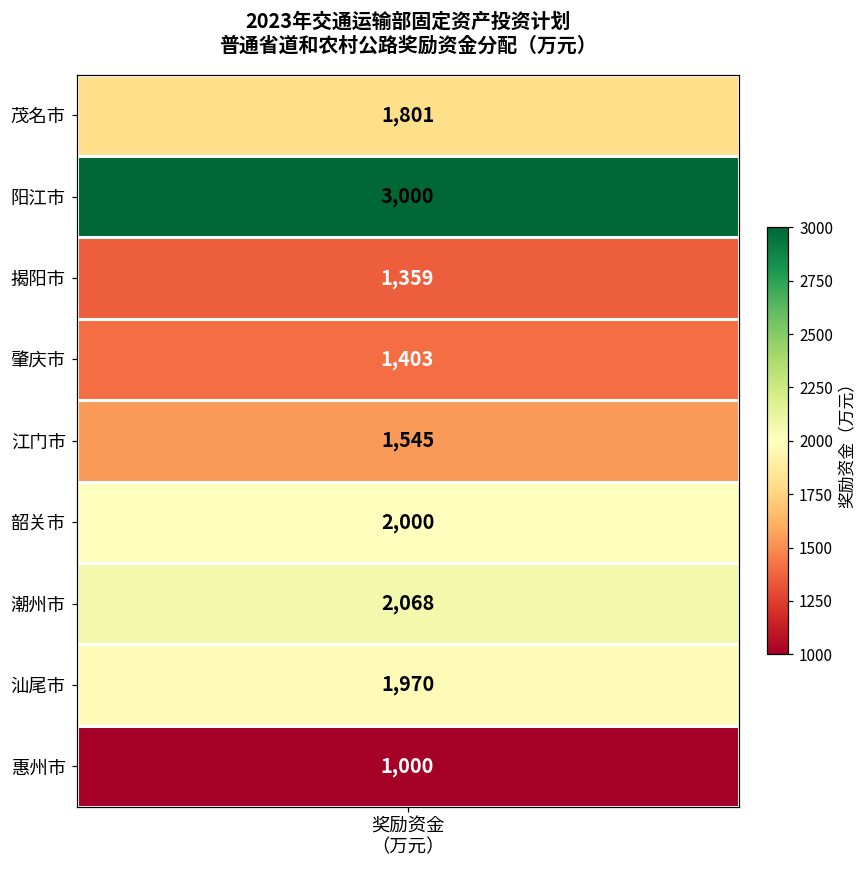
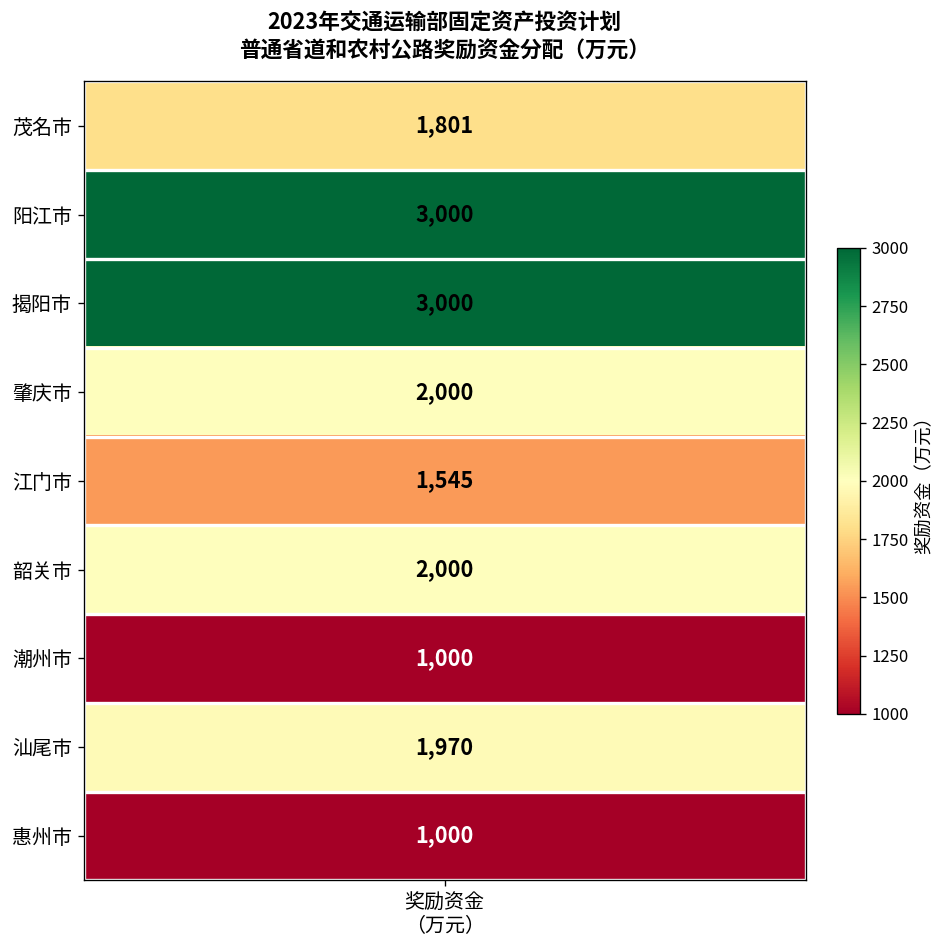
揭阳市, 奖励资金 （万元）: 1,359 -> 3,000
肇庆市, 奖励资金 （万元）: 1,403 -> 2,000
潮州市, 奖励资金 （万元）: 2,068 -> 1,000
